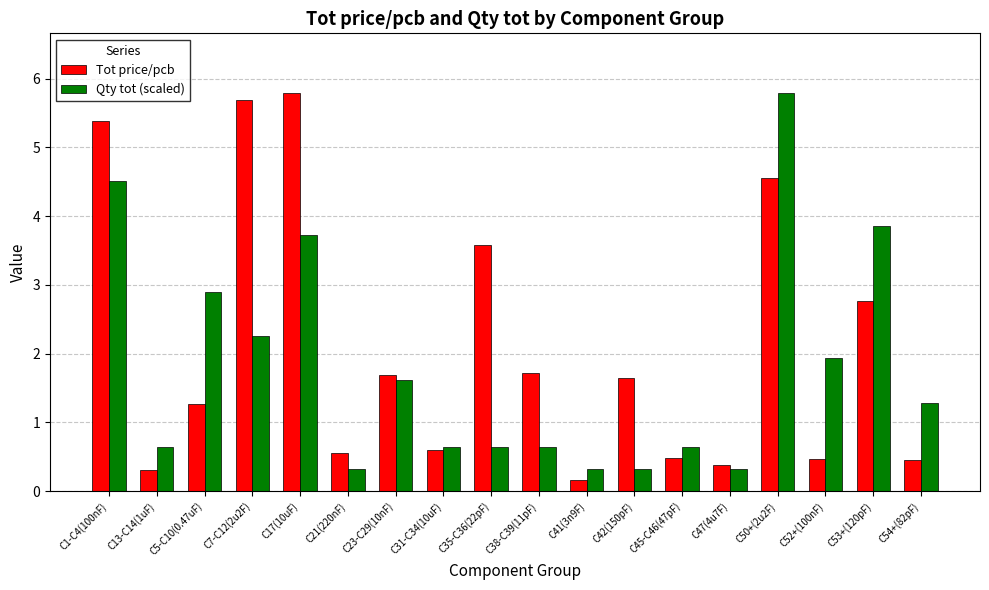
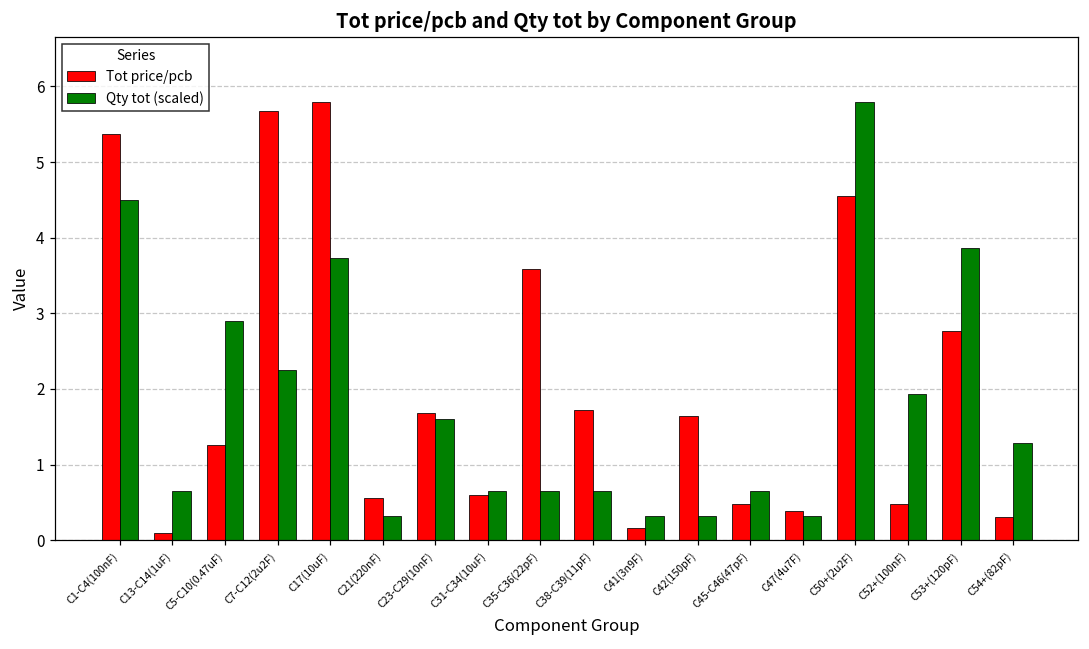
Tot price/pcb, C13-C14(1uF): 0.3 -> 0.1
Tot price/pcb, C54+(82pF): 0.5 -> 0.3
